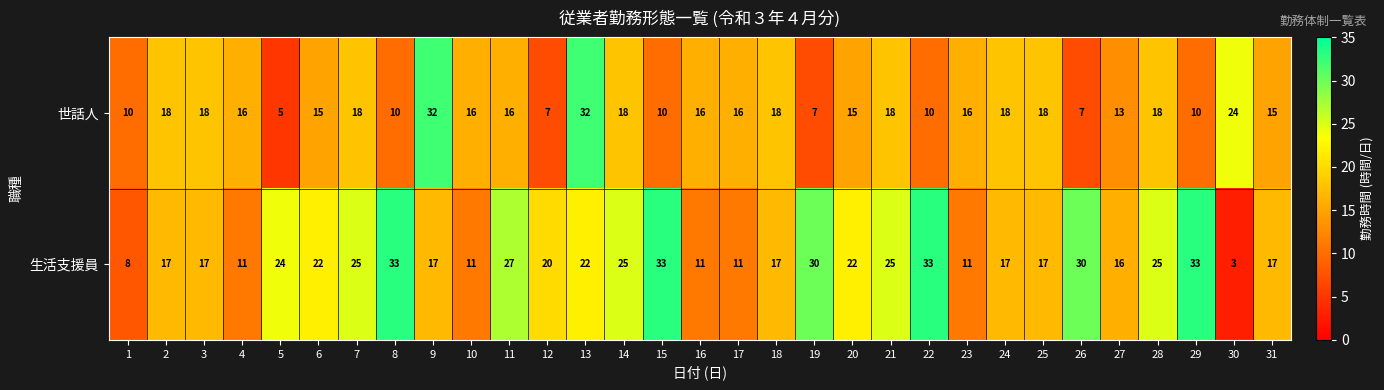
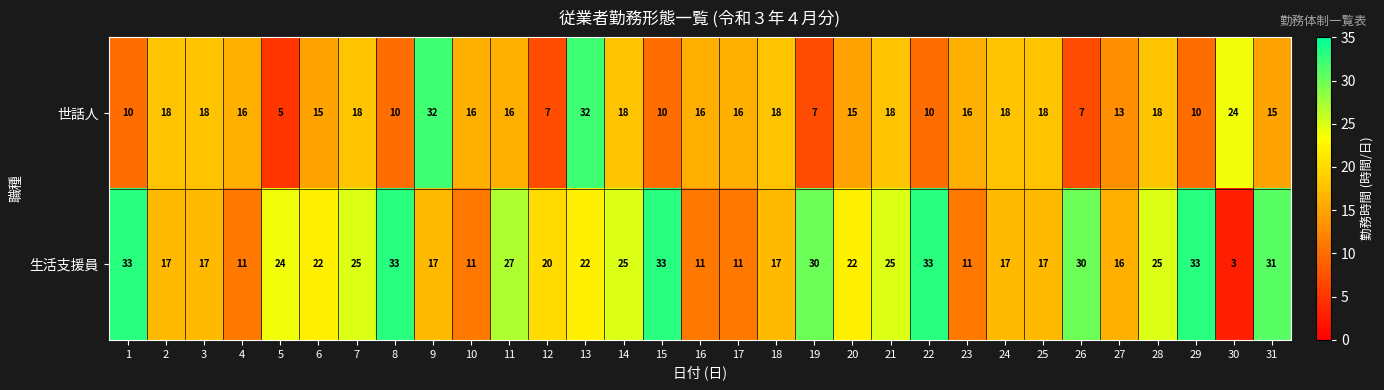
生活支援員, 1: 8 -> 33
生活支援員, 31: 17 -> 31
